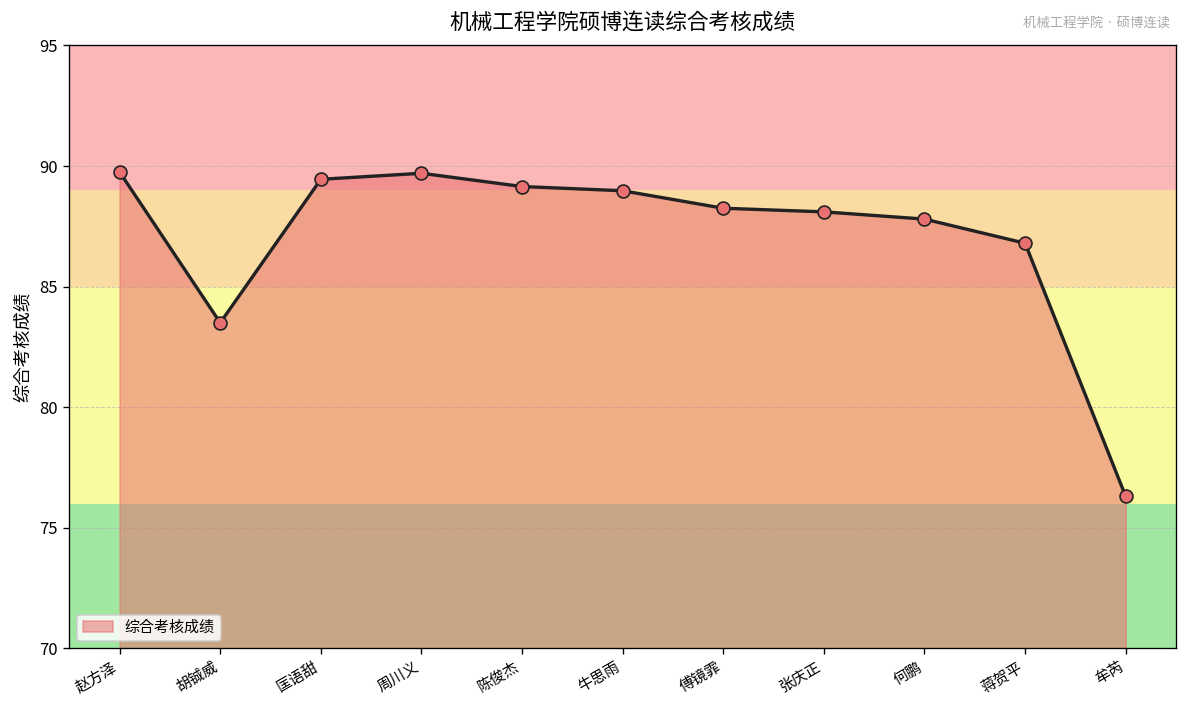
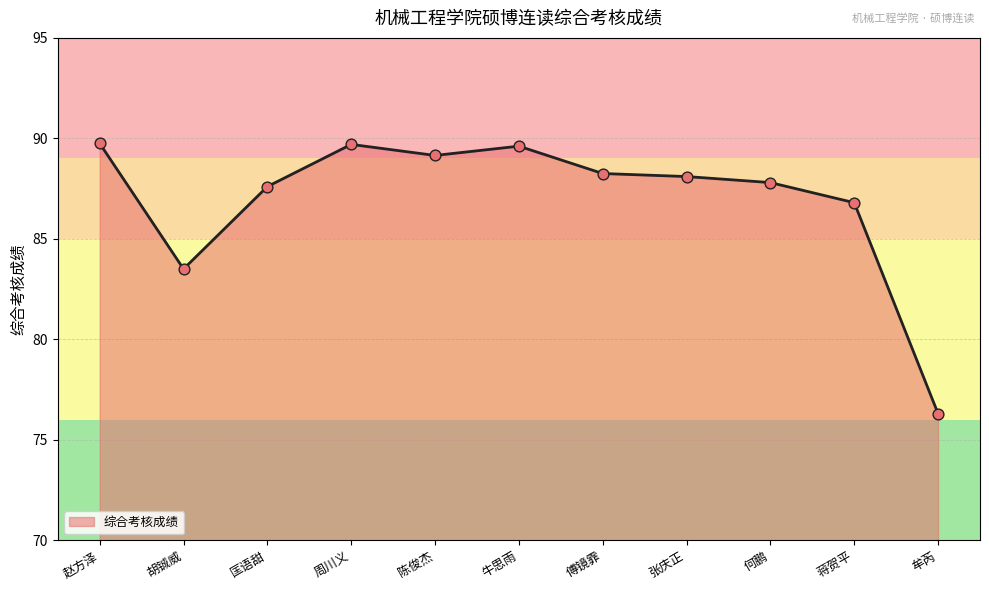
匡语甜: 89.5 -> 87.6
牛思雨: 89.0 -> 89.6
